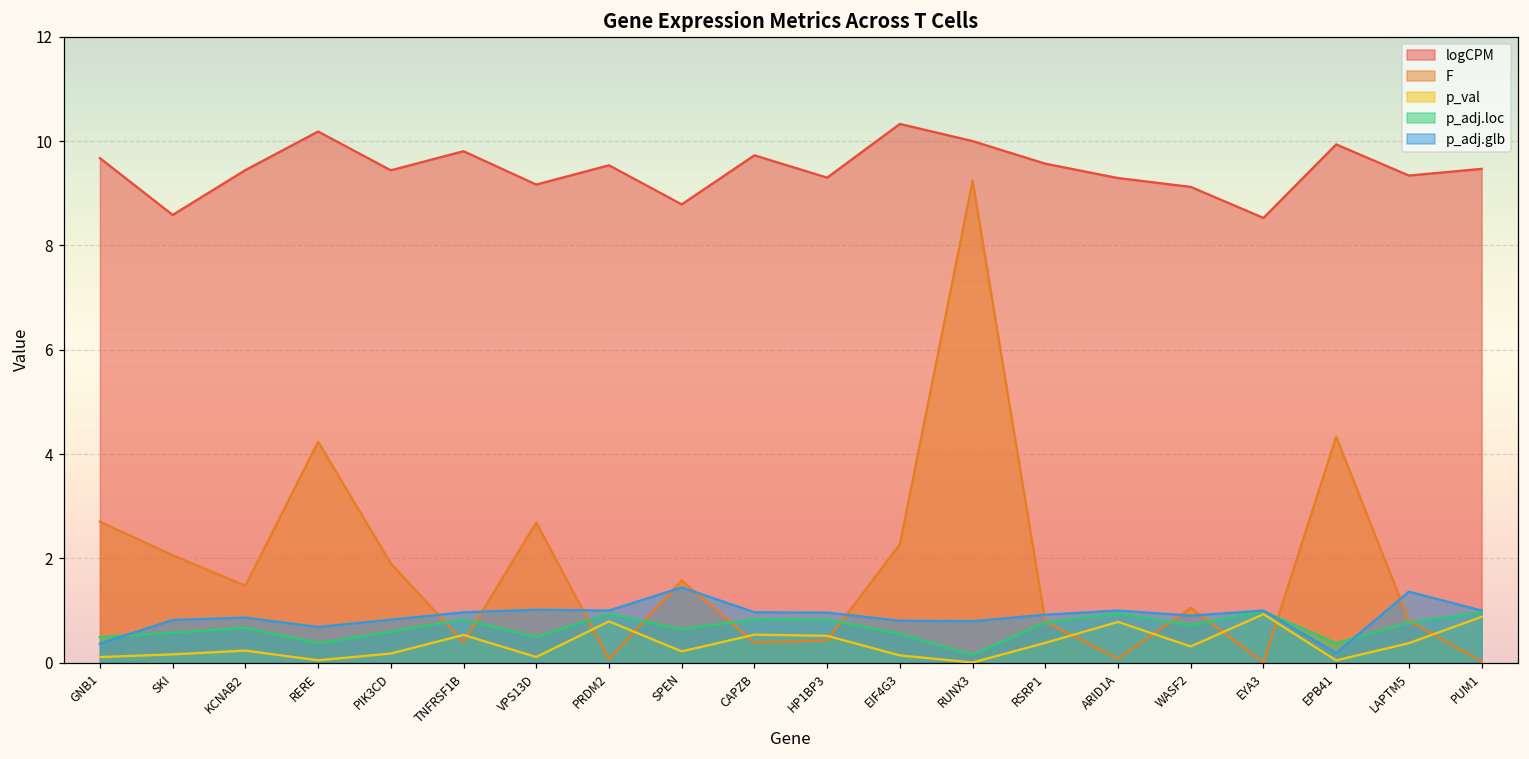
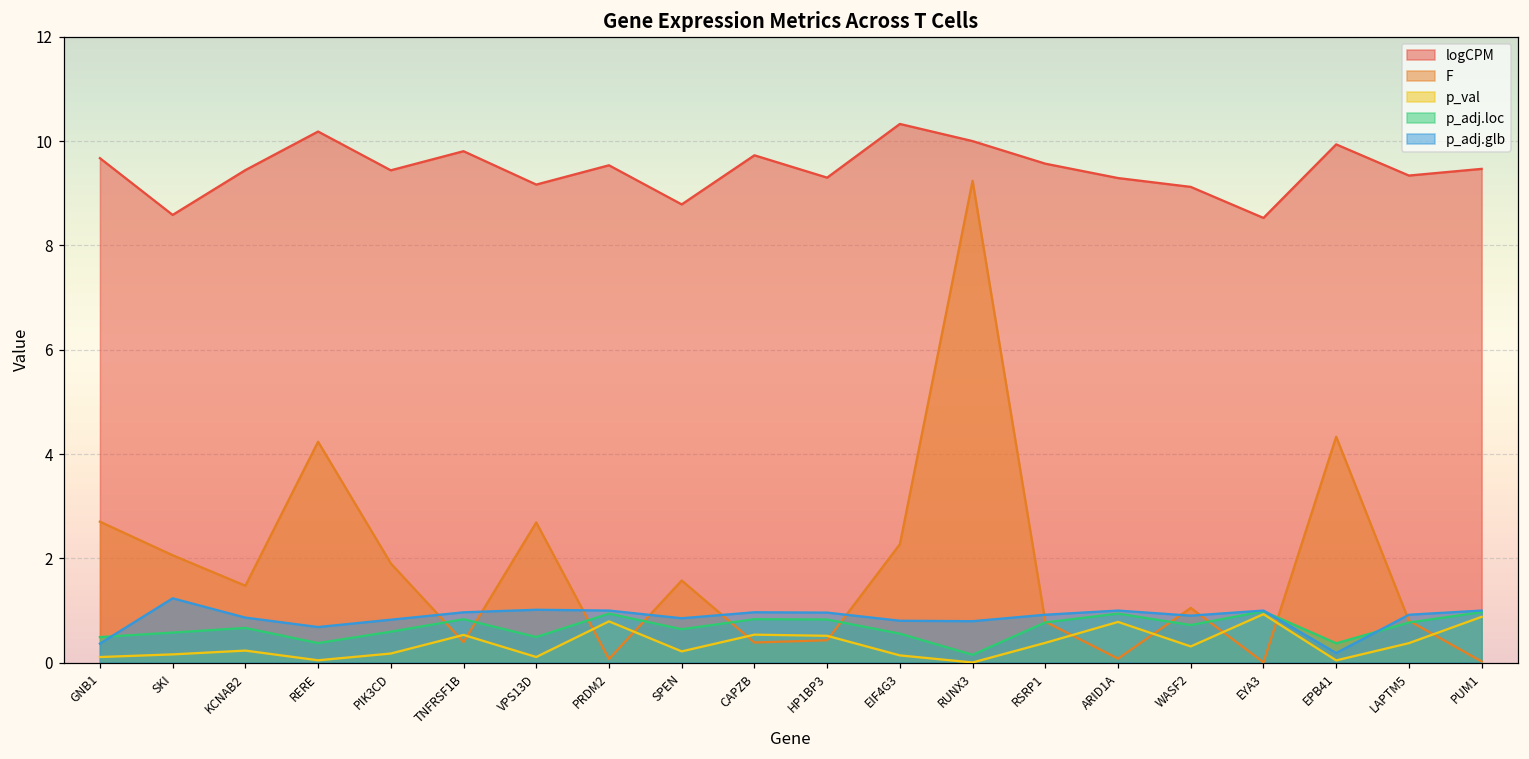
p_adj.glb, SKI: 0.8 -> 1.2
p_adj.glb, SPEN: 1.4 -> 0.9
p_adj.glb, LAPTM5: 1.4 -> 0.9
